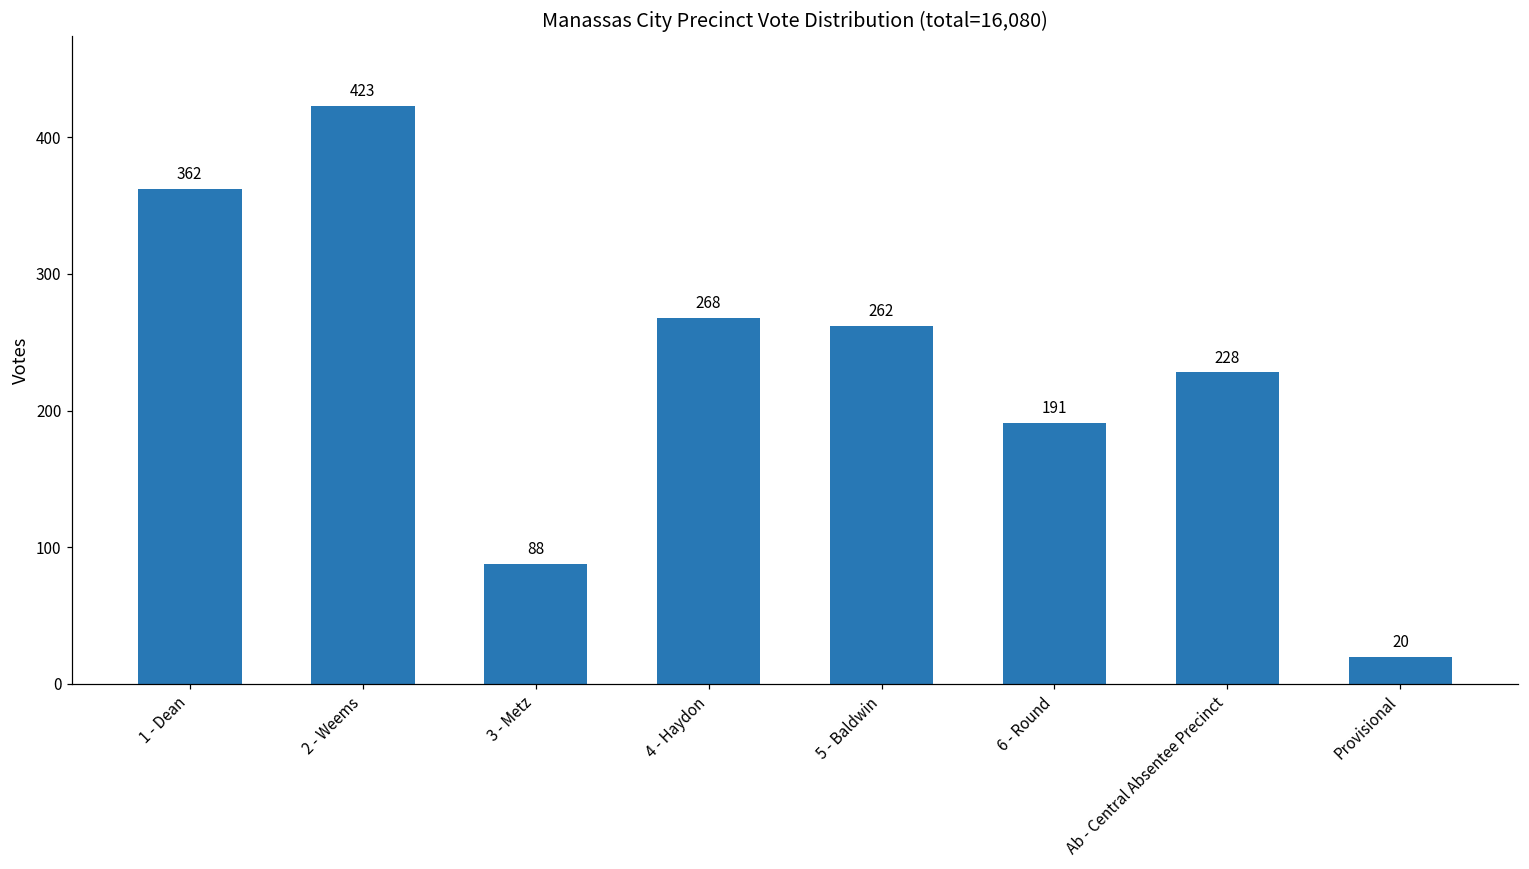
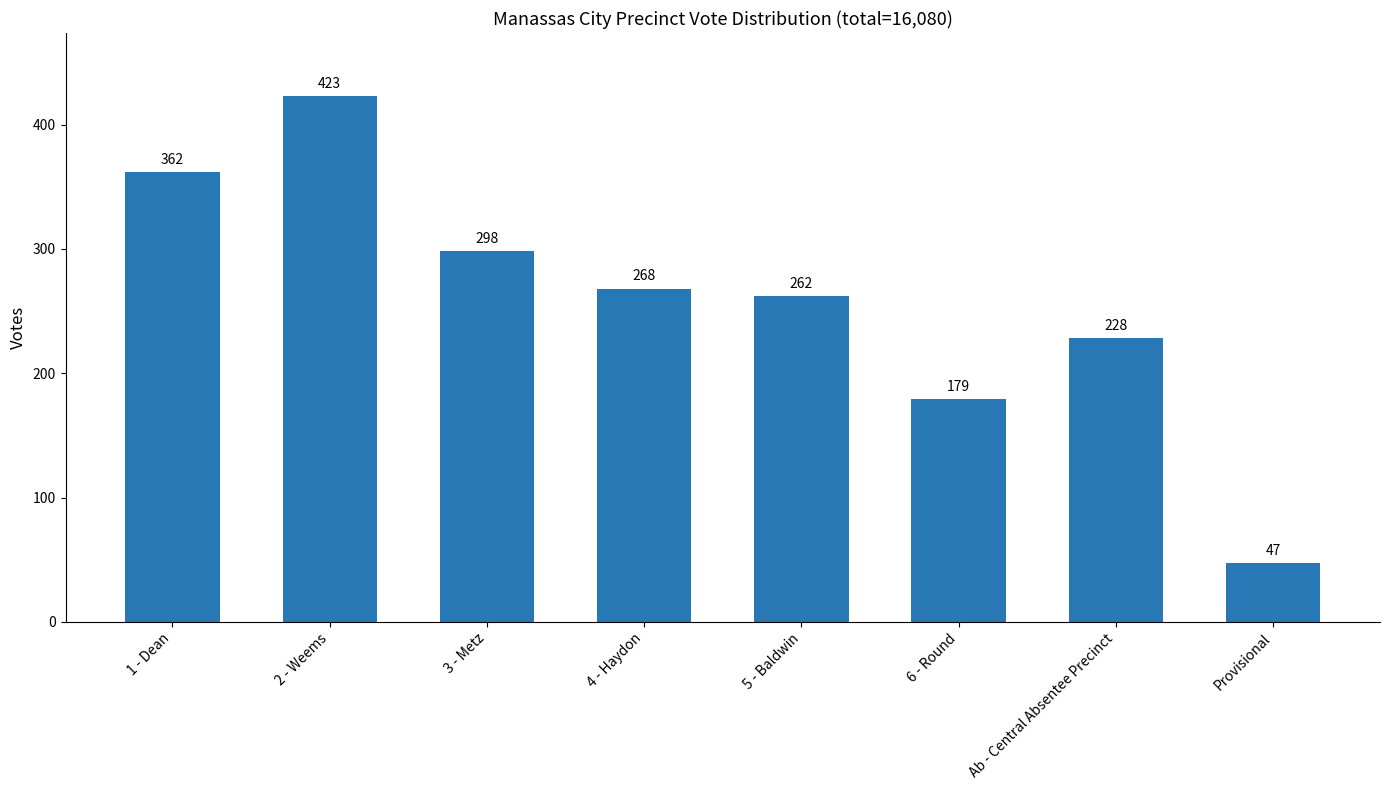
3 - Metz: 88 -> 298
6 - Round: 191 -> 179
Provisional: 20 -> 47
